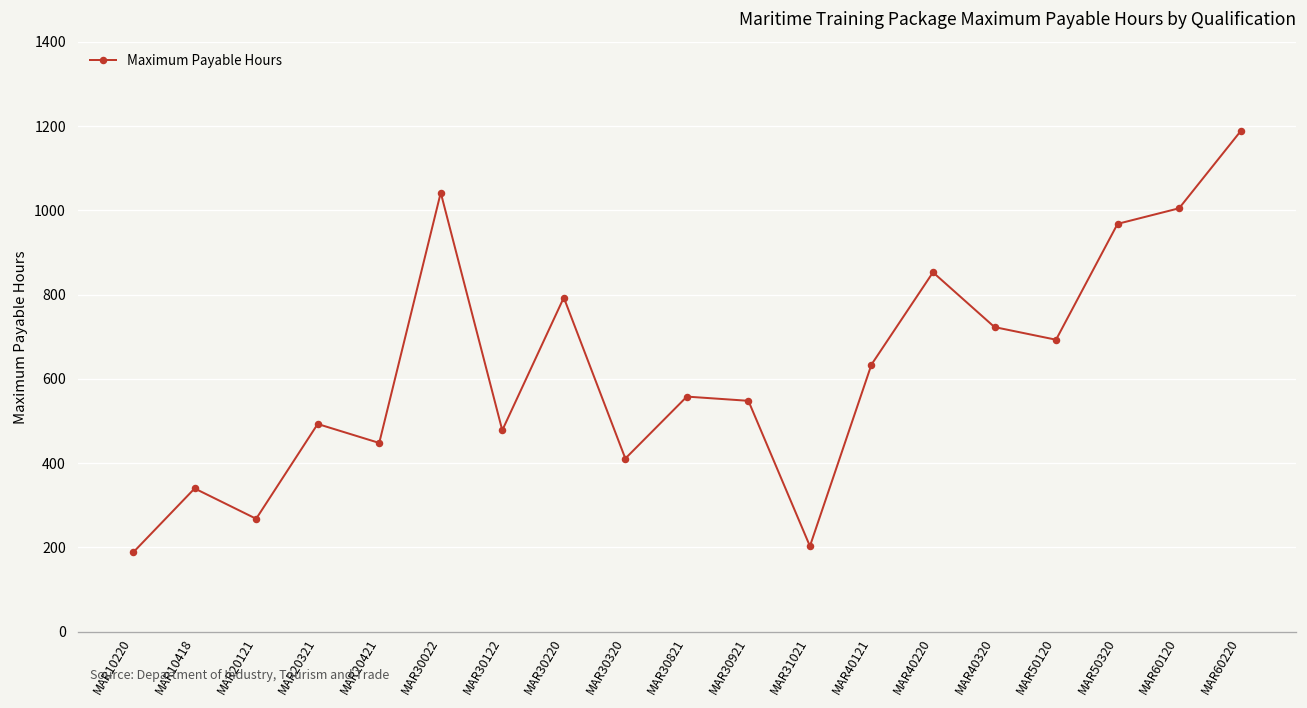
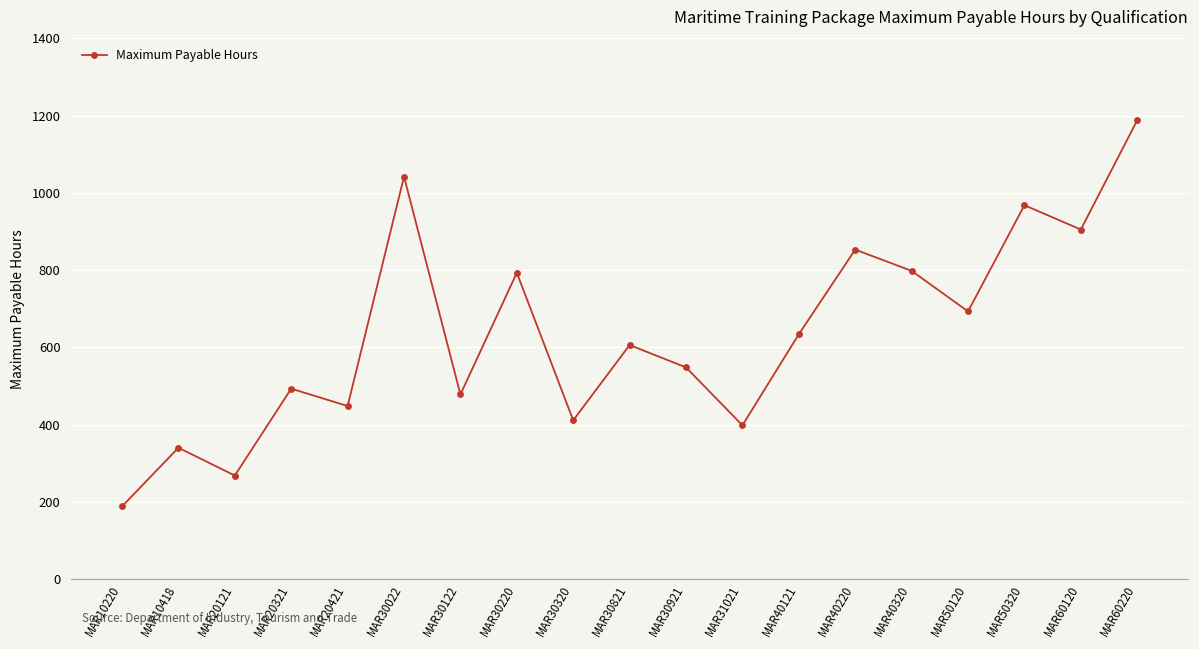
MAR30821: 560 -> 610
MAR31021: 200 -> 400
MAR40320: 720 -> 800
MAR60120: 1010 -> 910
